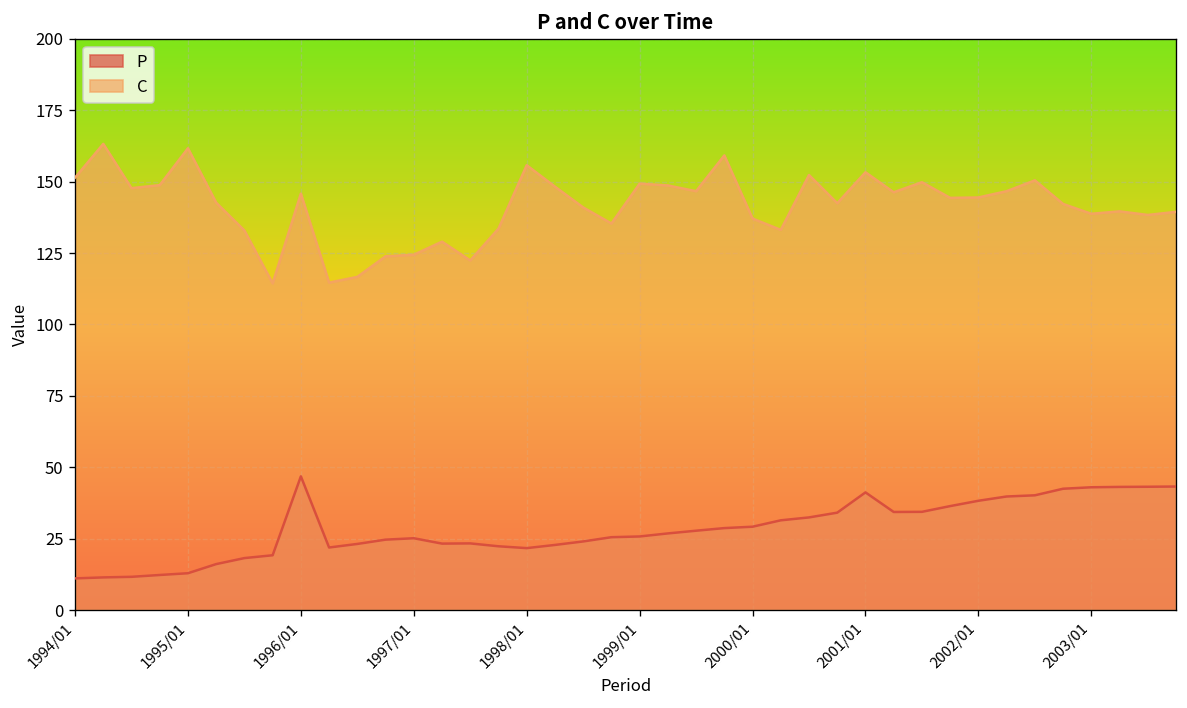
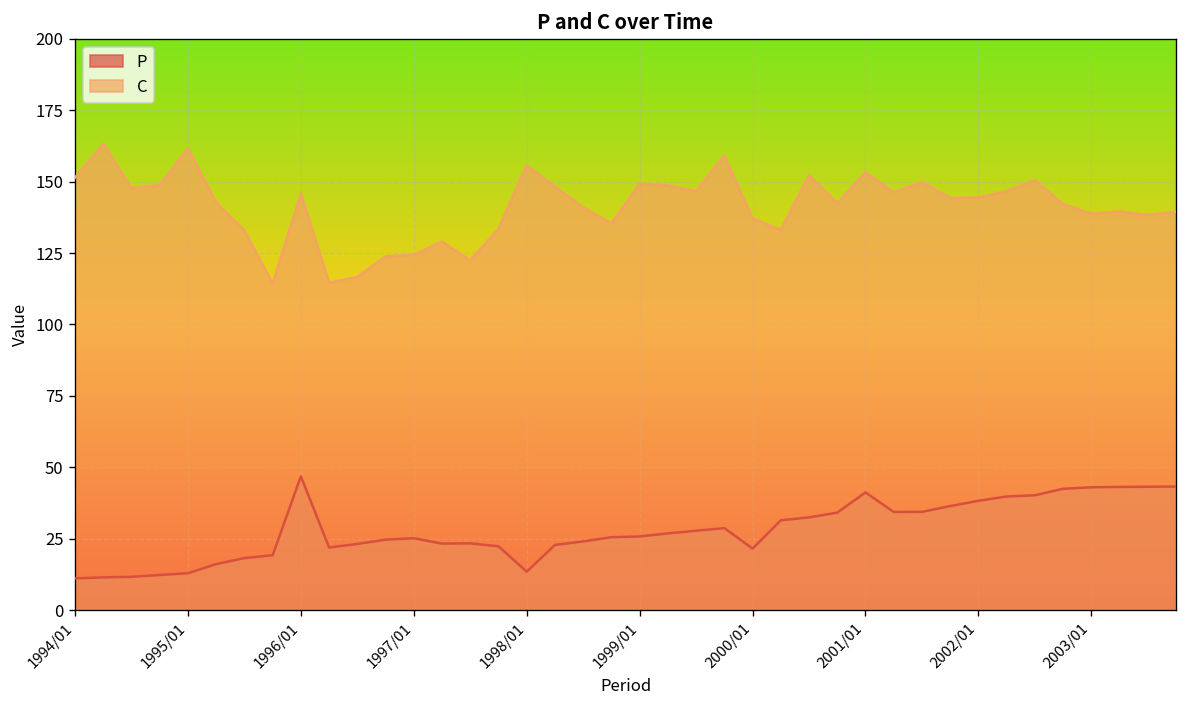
P, 1998/01: 22 -> 13
P, 2000/01: 29 -> 22
